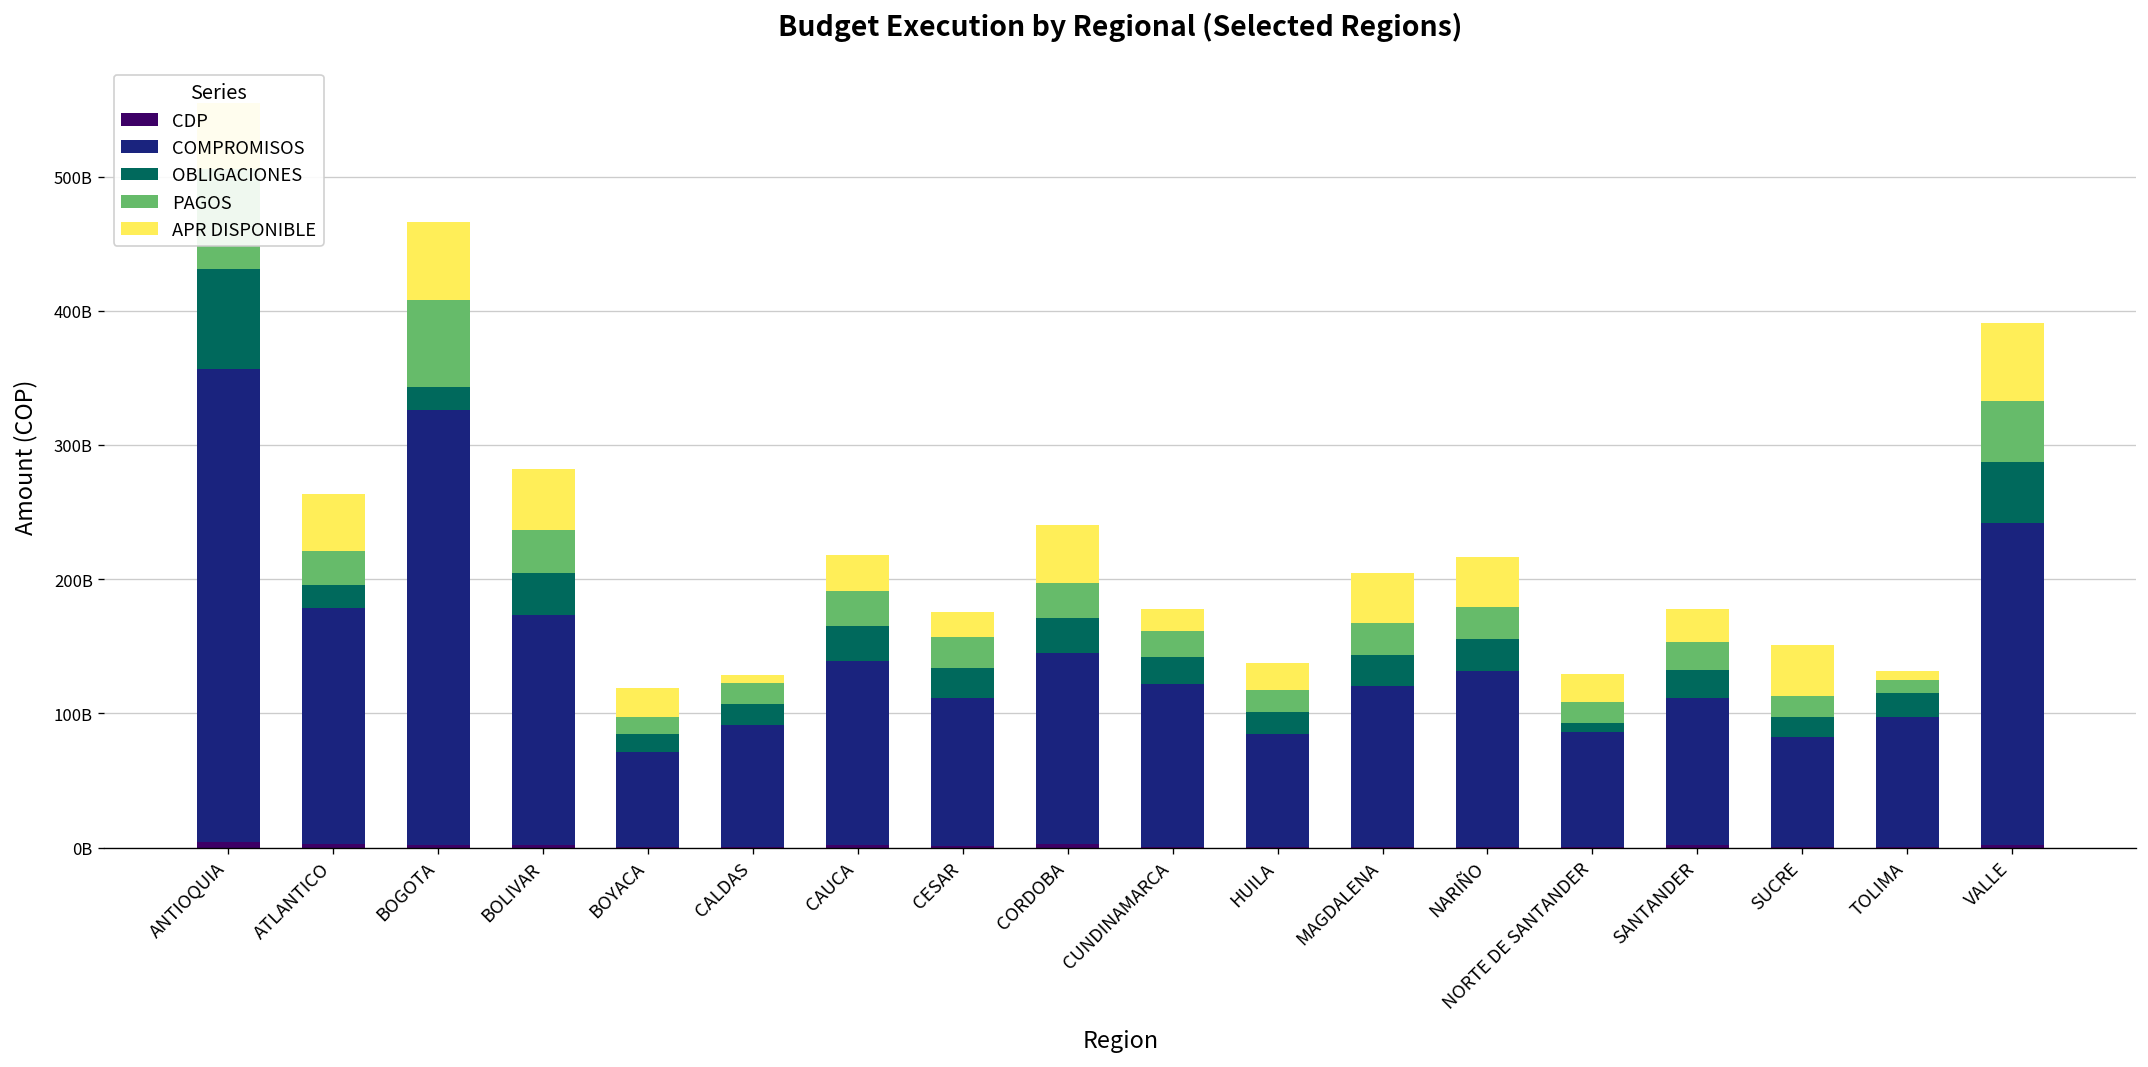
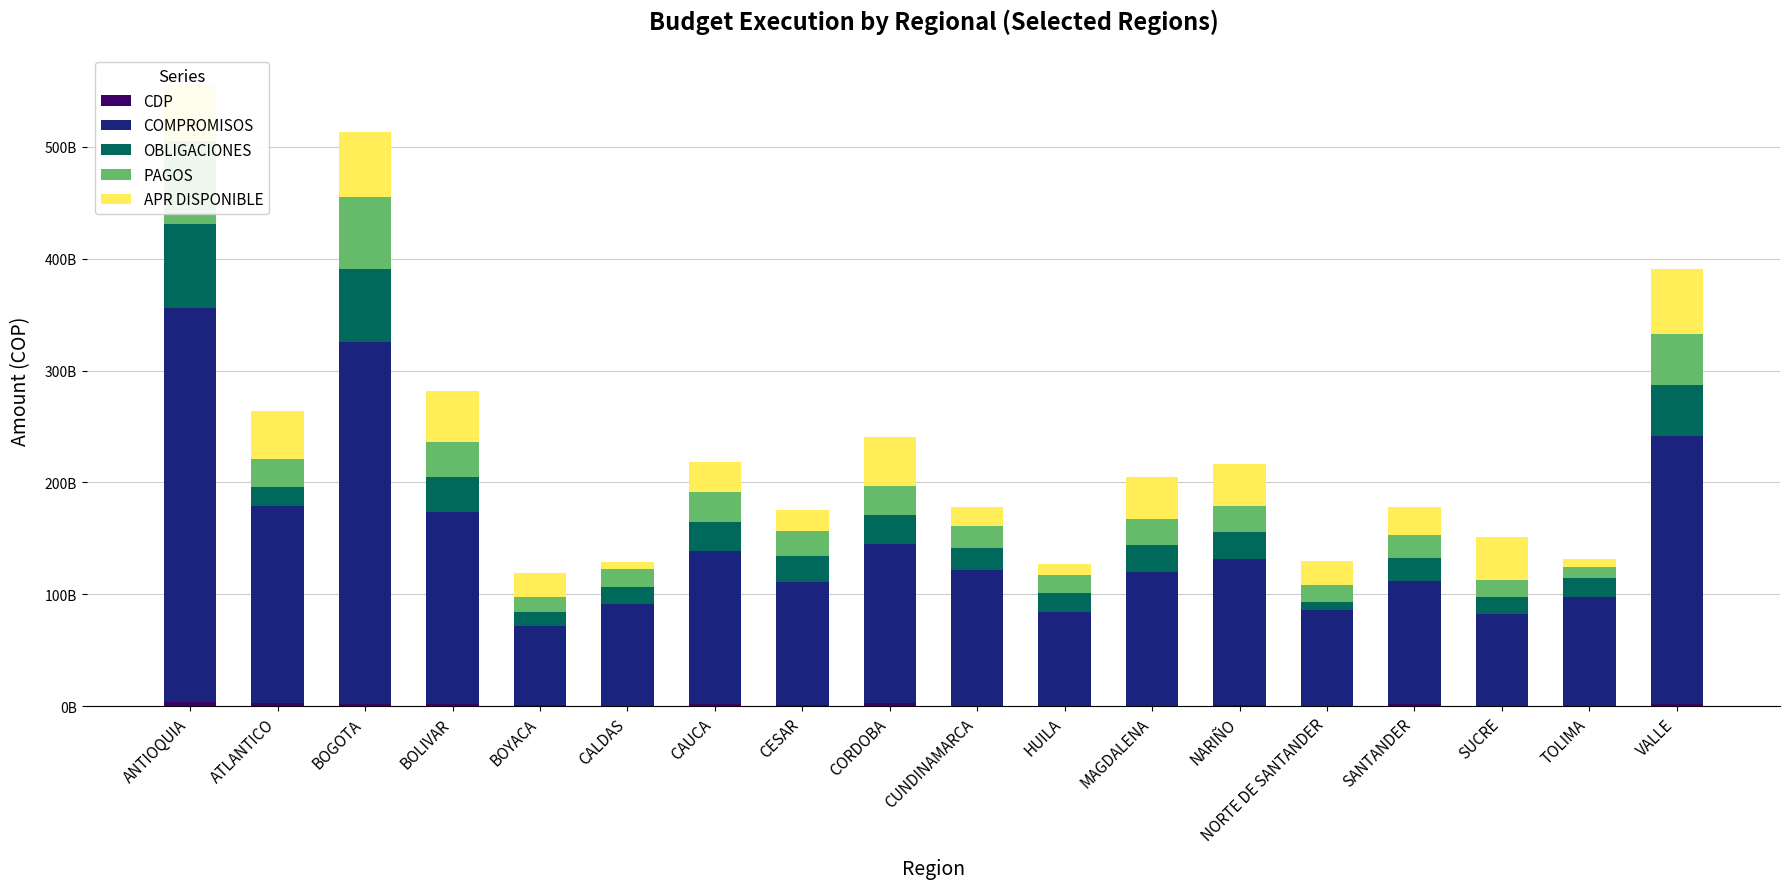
OBLIGACIONES, BOGOTA: 18000000000 -> 65000000000
APR DISPONIBLE, HUILA: 20000000000 -> 9000000000
